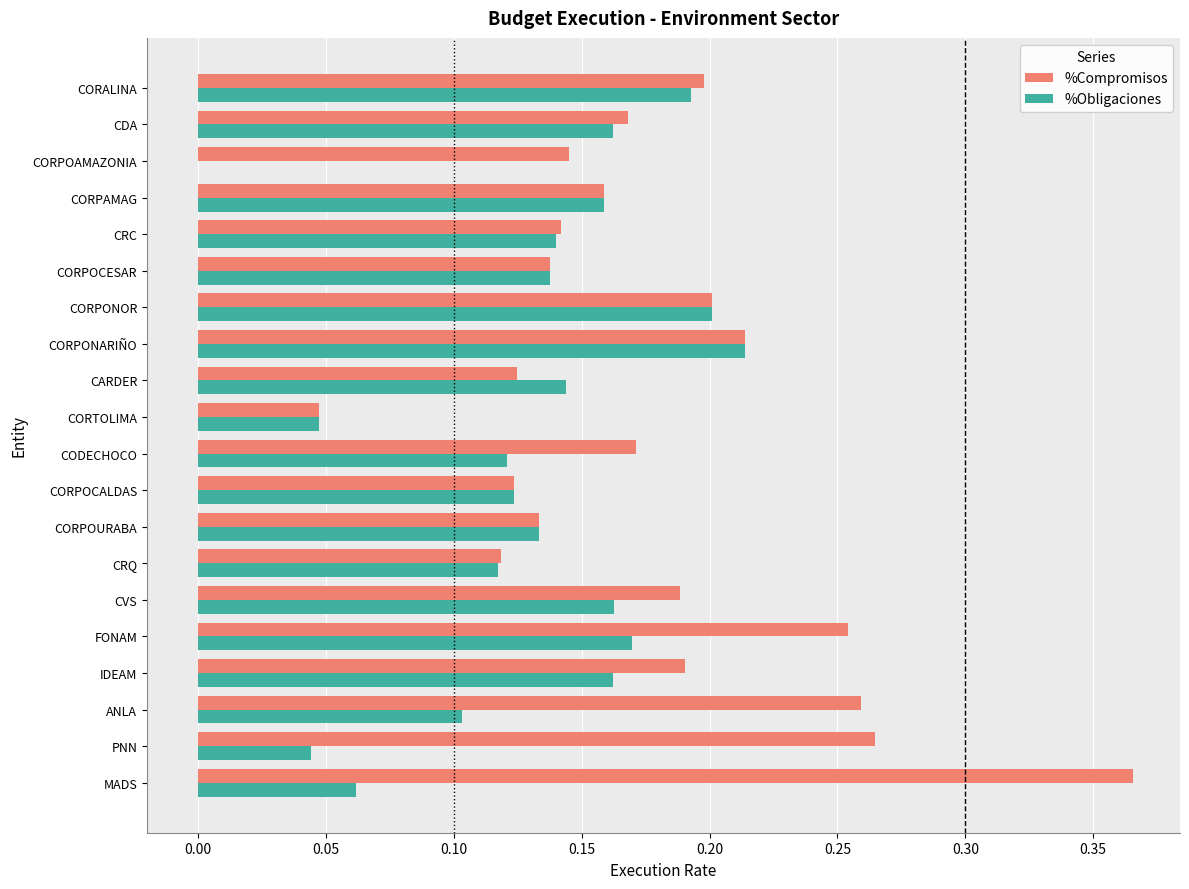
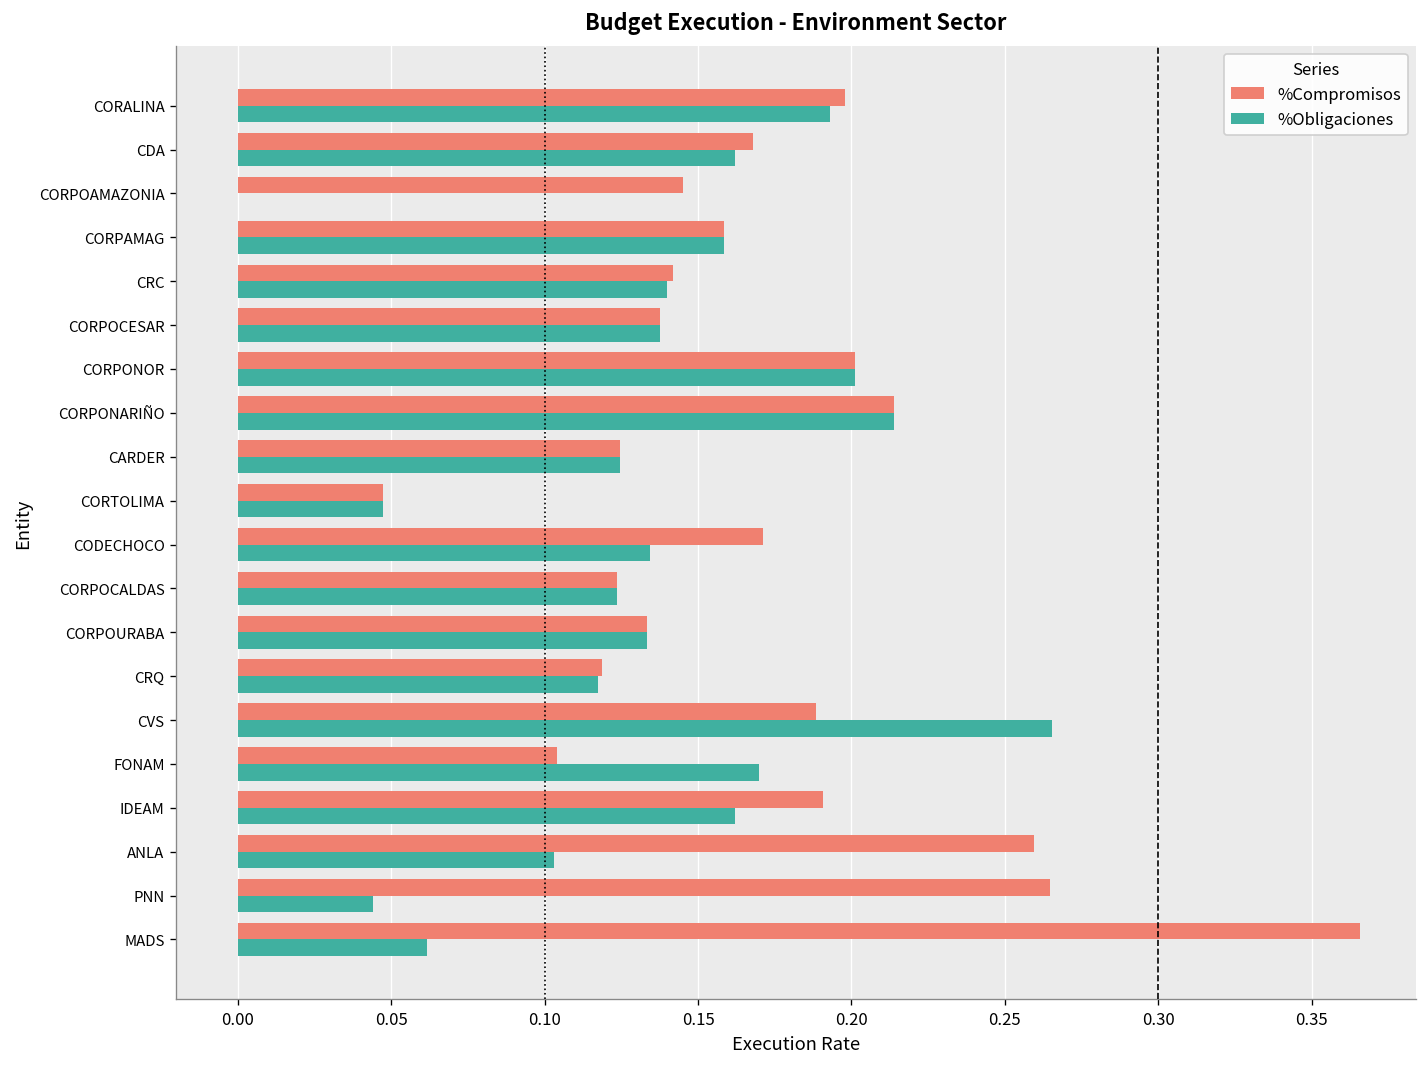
%Obligaciones, CARDER: 0.144 -> 0.125
%Obligaciones, CODECHOCO: 0.121 -> 0.134
%Obligaciones, CVS: 0.163 -> 0.265
%Compromisos, FONAM: 0.254 -> 0.104
